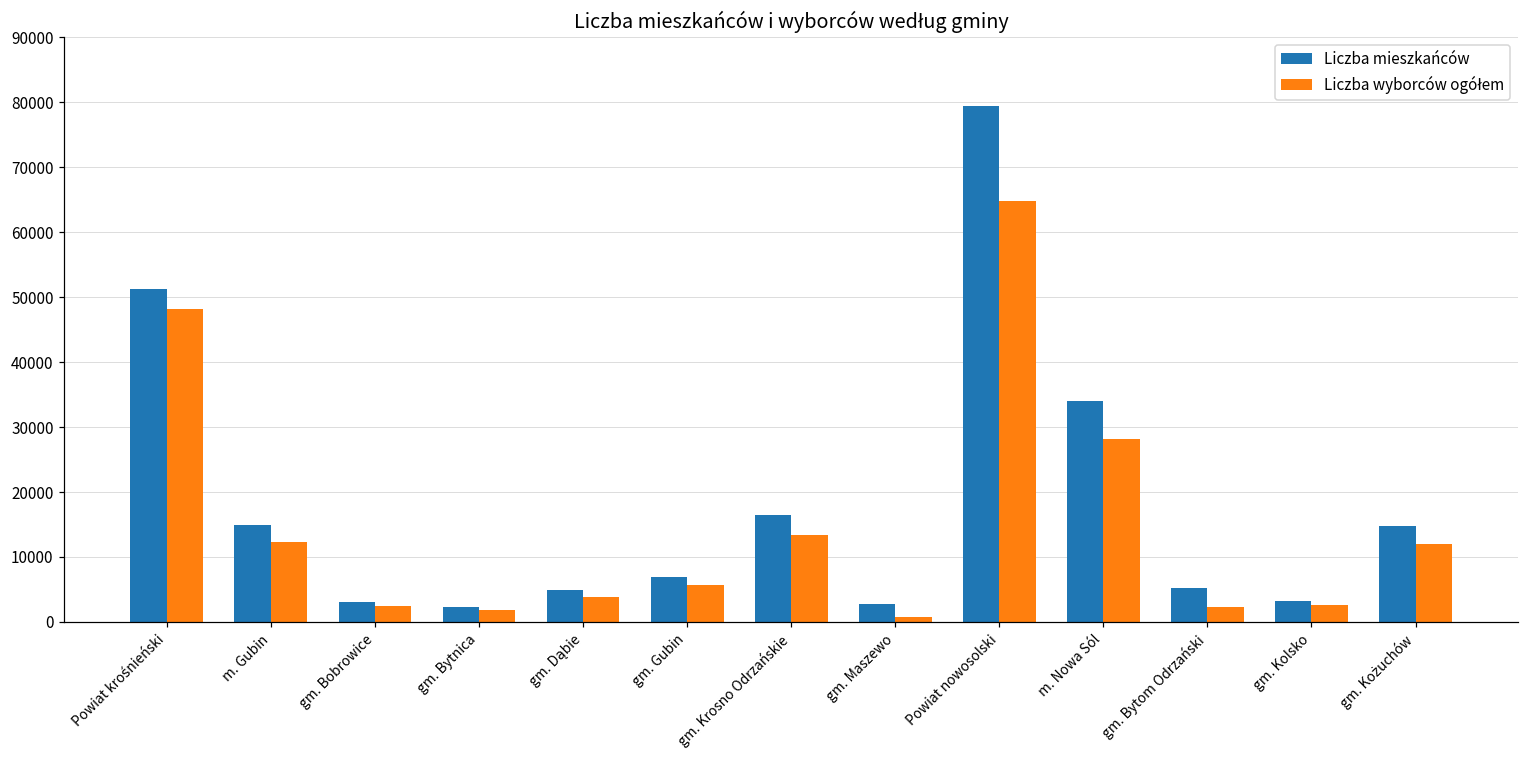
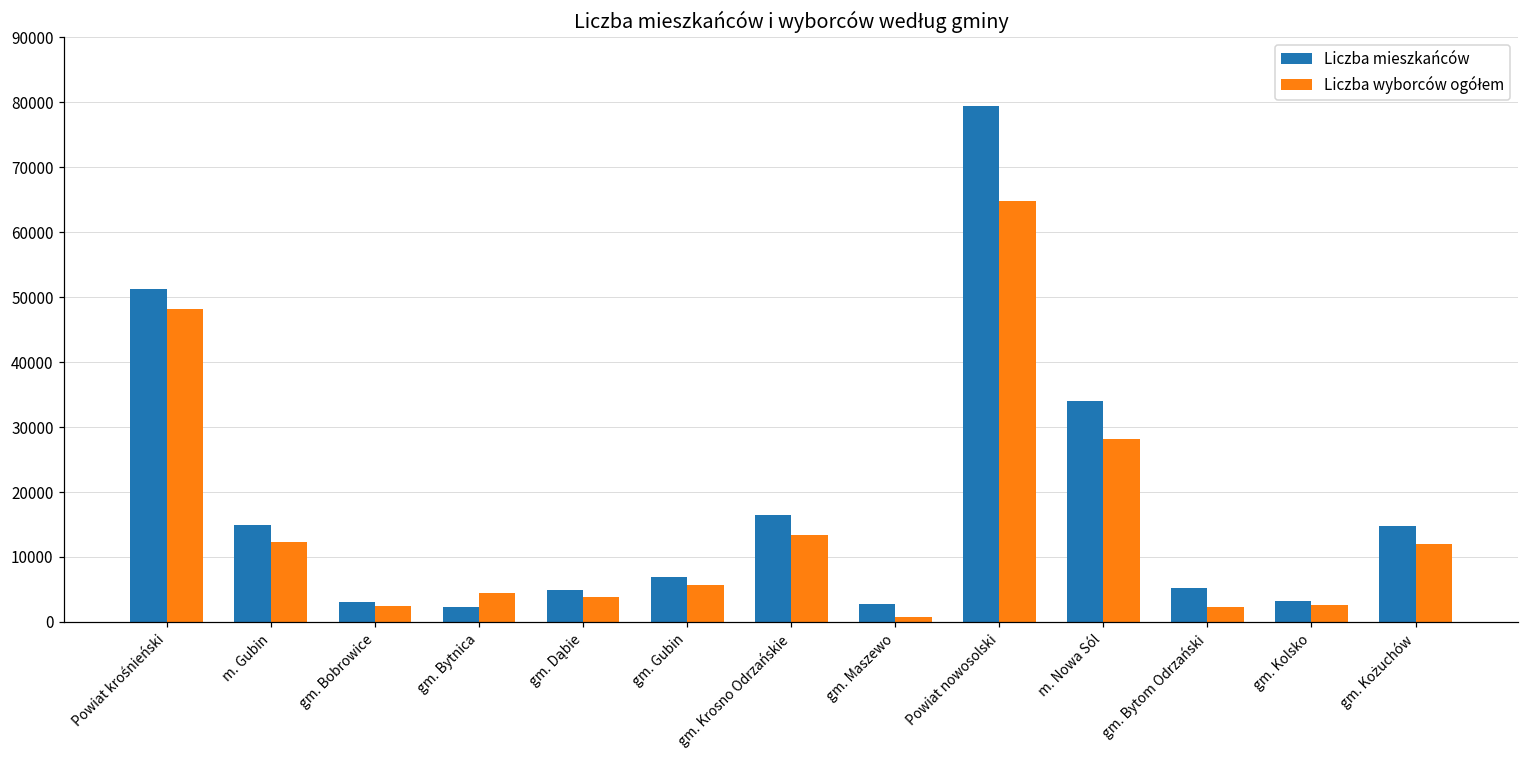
Liczba wyborców ogółem, gm. Bytnica: 2000 -> 4000
